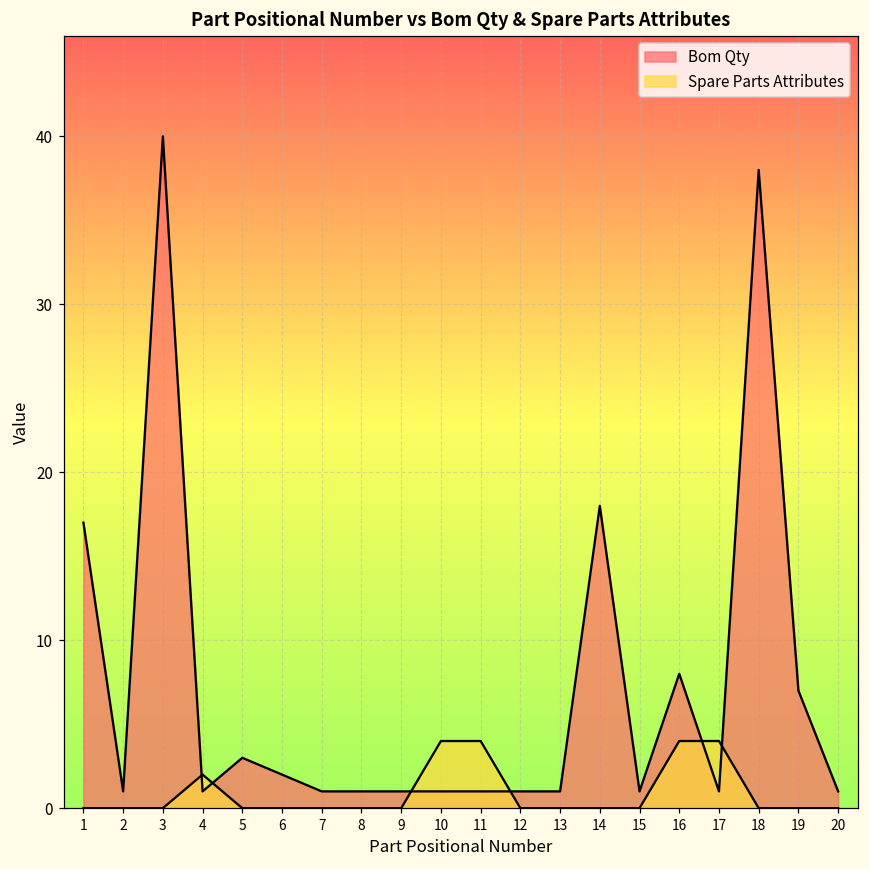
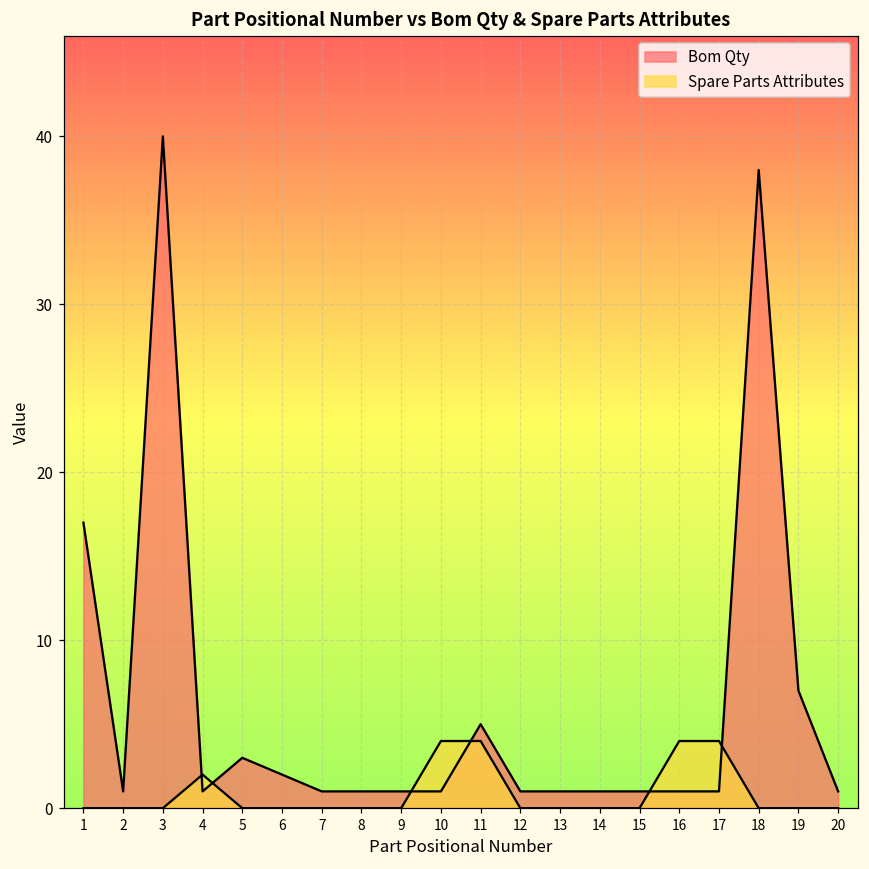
Bom Qty, 11: 1 -> 5
Bom Qty, 14: 18 -> 1
Bom Qty, 16: 8 -> 1
